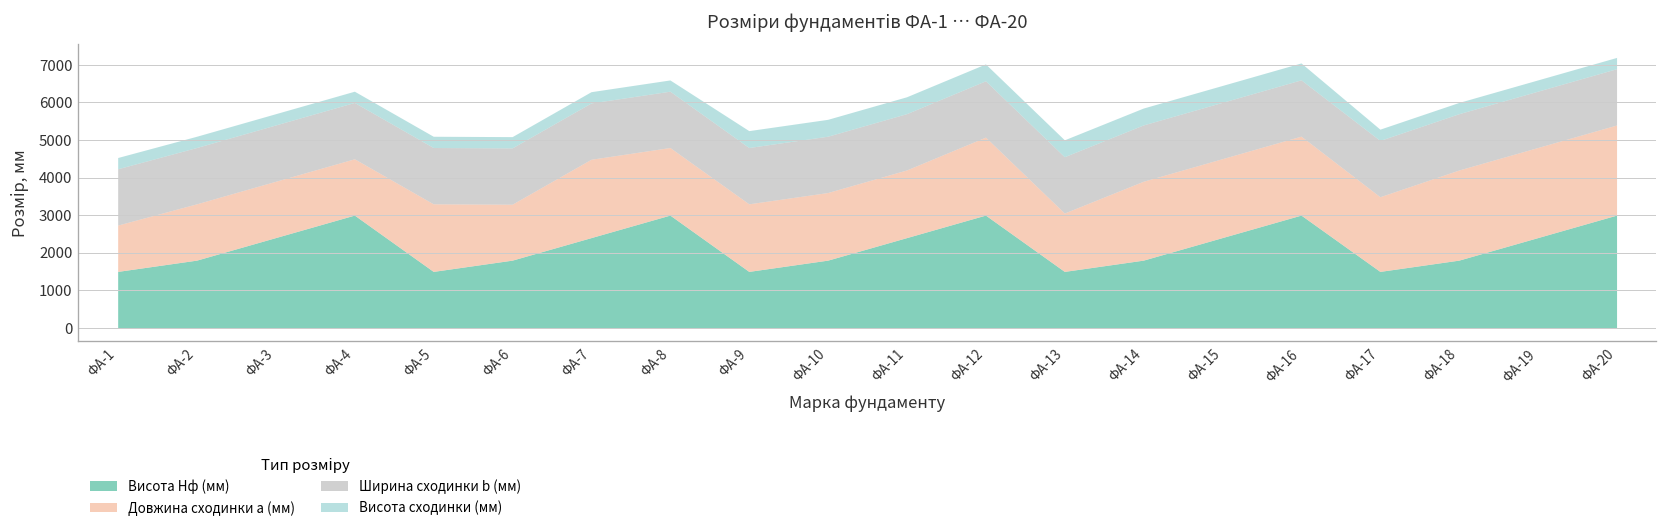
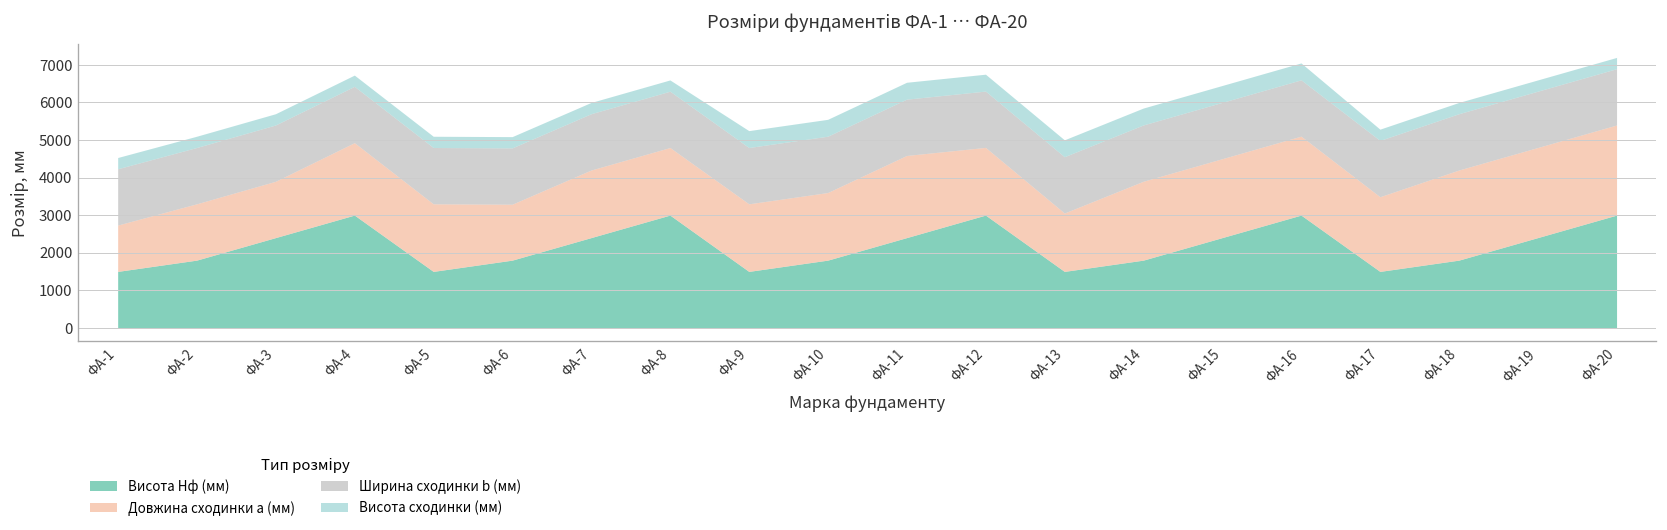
Довжина сходинки a (мм), ФА-4: 1500 -> 1900
Довжина сходинки a (мм), ФА-7: 2100 -> 1800
Довжина сходинки a (мм), ФА-11: 1800 -> 2200
Довжина сходинки a (мм), ФА-12: 2100 -> 1800
